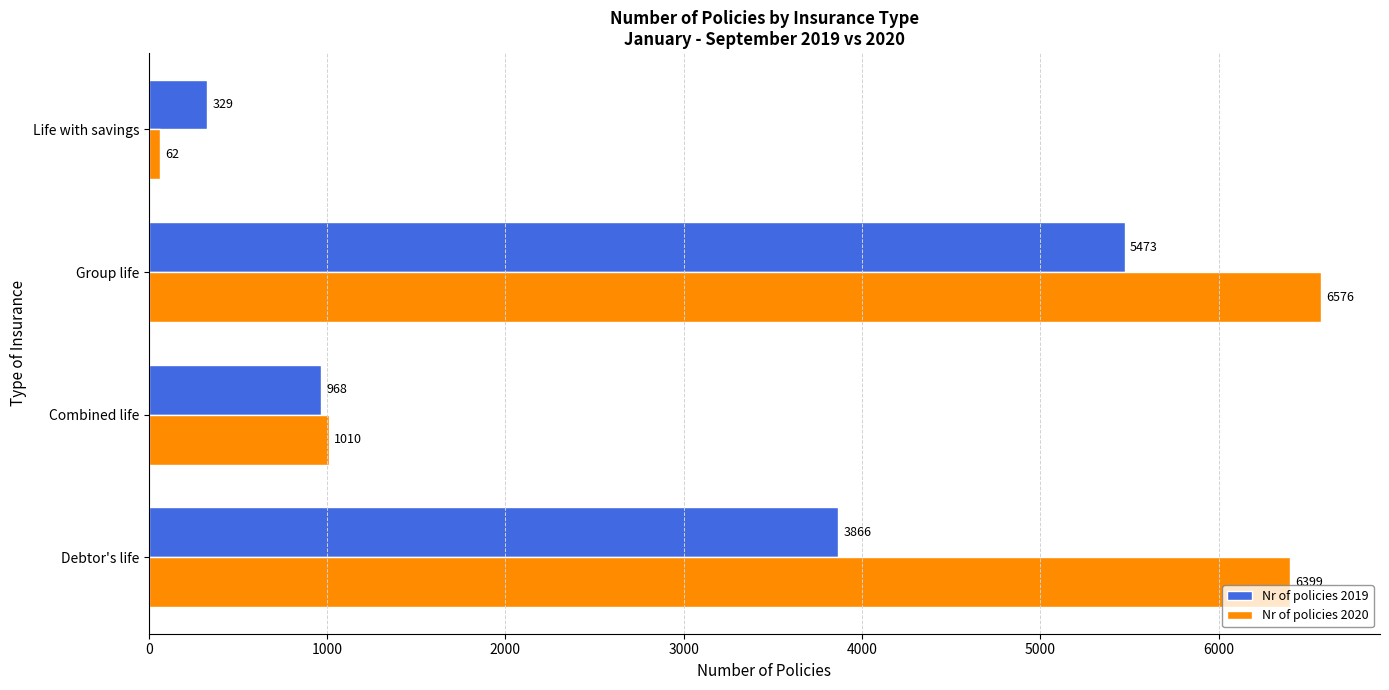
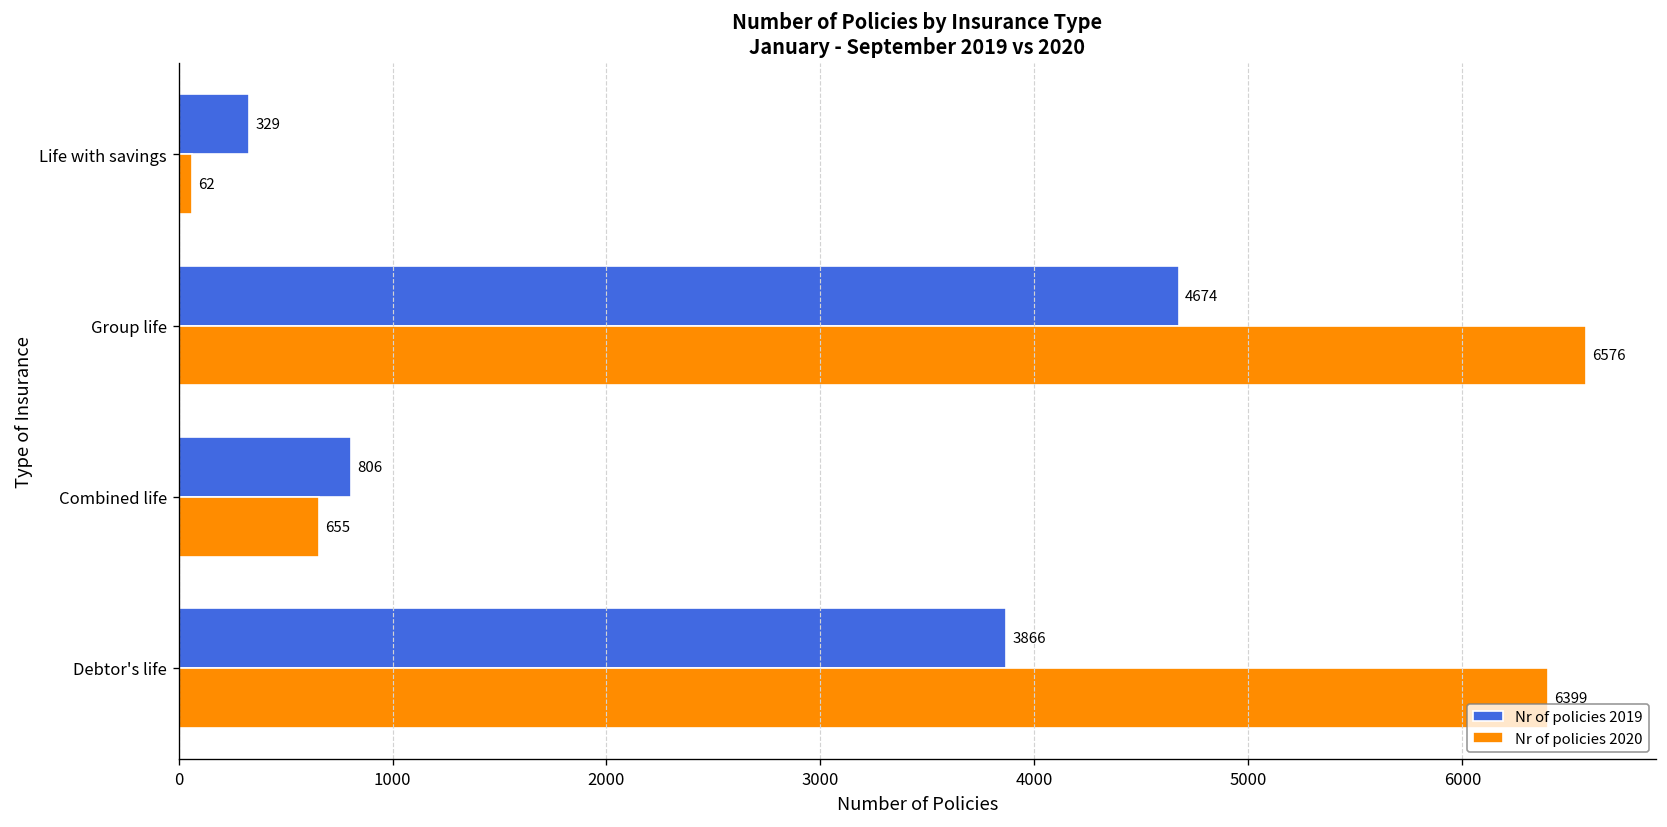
Nr of policies 2019, Group life: 5473 -> 4674
Nr of policies 2019, Combined life: 968 -> 806
Nr of policies 2020, Combined life: 1010 -> 655
